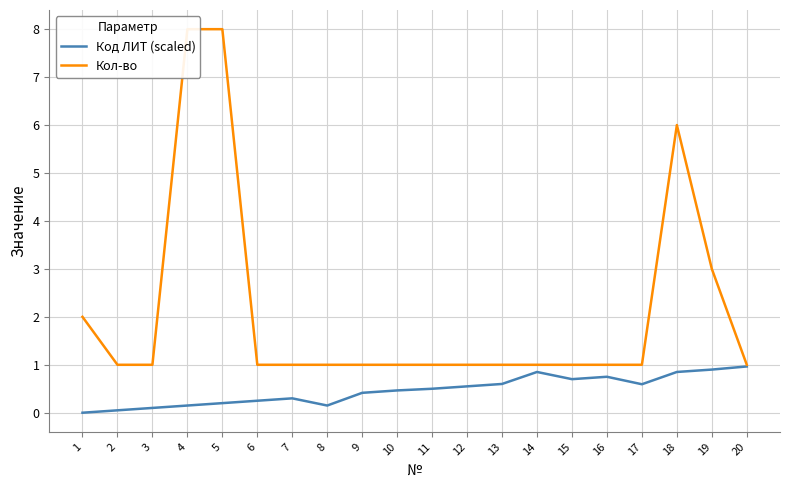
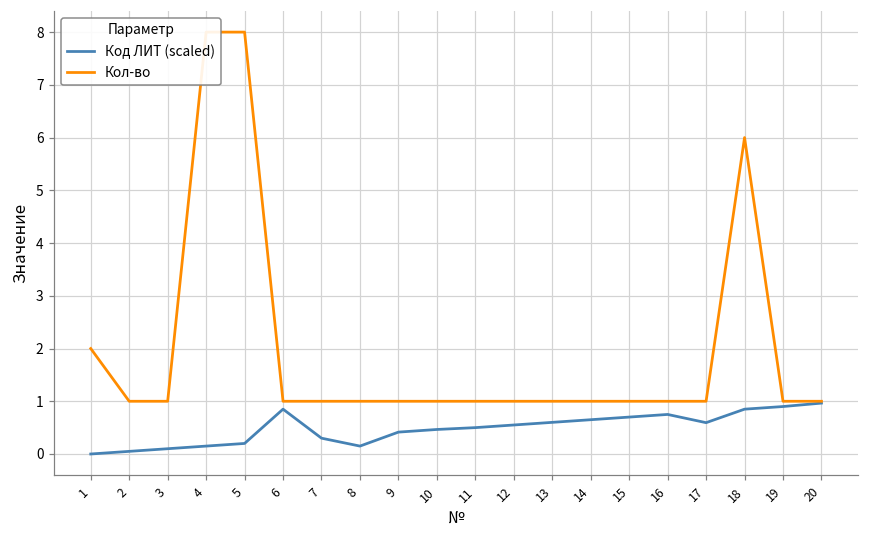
Код ЛИТ (scaled), 6: 0.2 -> 0.8
Код ЛИТ (scaled), 14: 0.8 -> 0.6
Кол-во, 19: 3 -> 1
